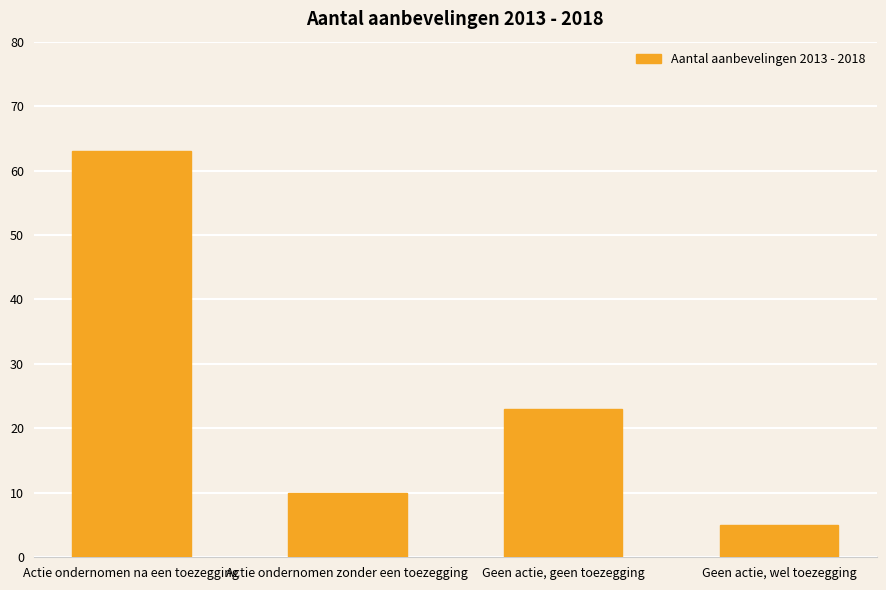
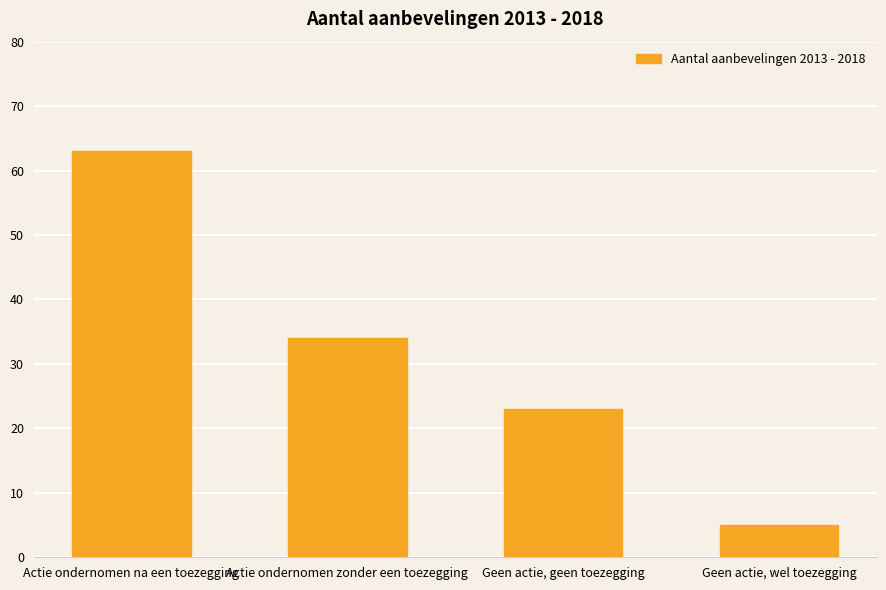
Actie ondernomen zonder een toezegging: 10 -> 34
